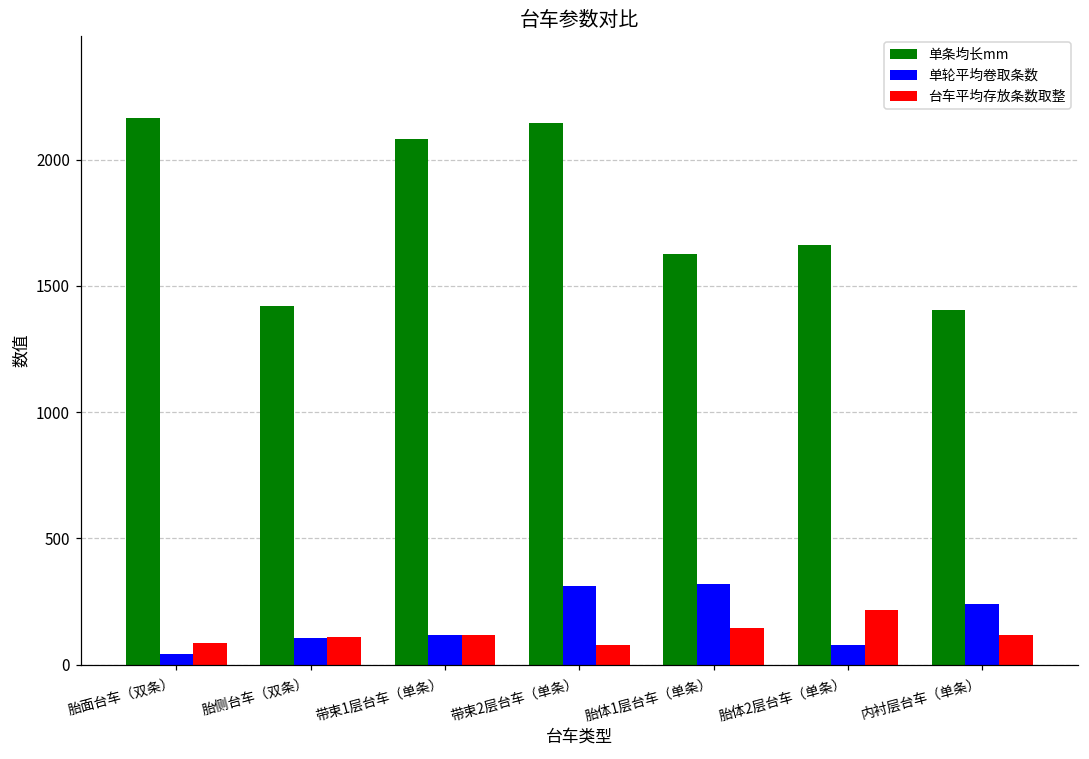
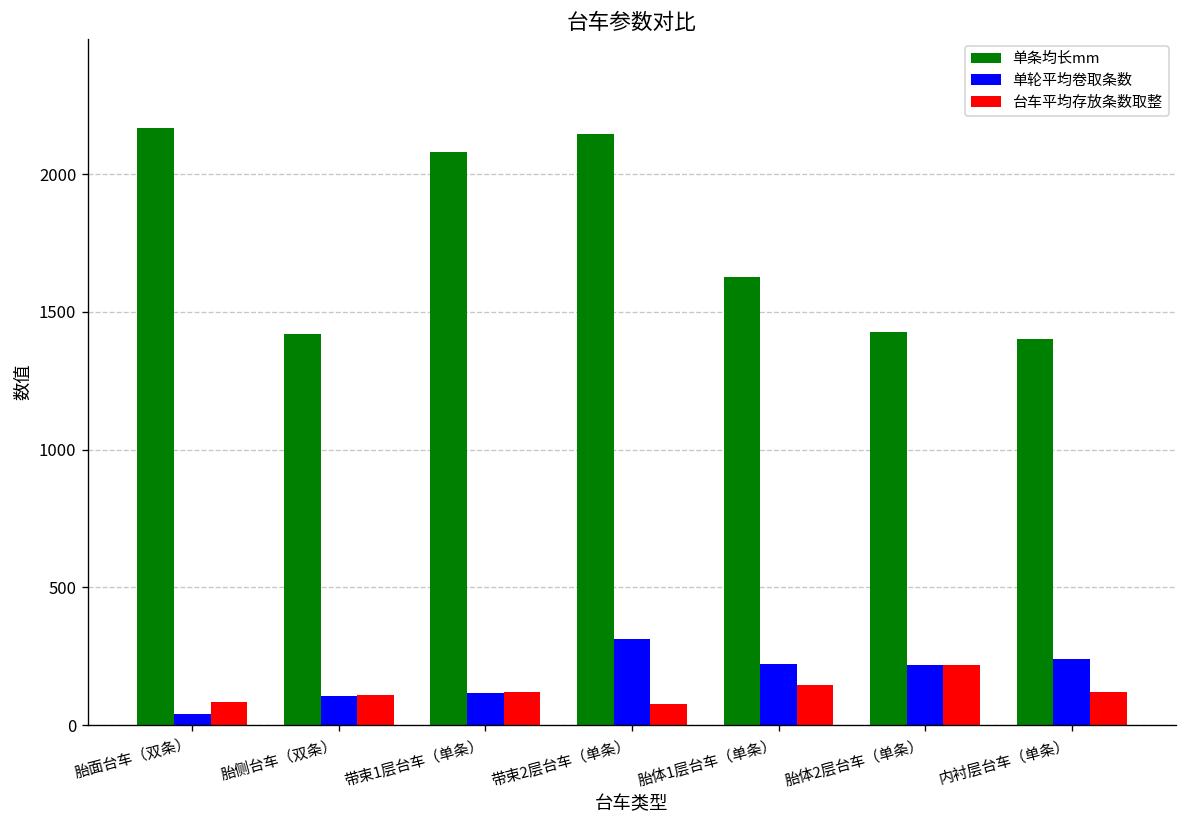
单轮平均卷取条数, 胎体1层台车（单条）: 320 -> 220
单条均长mm, 胎体2层台车（单条）: 1660 -> 1430
单轮平均卷取条数, 胎体2层台车（单条）: 80 -> 220
